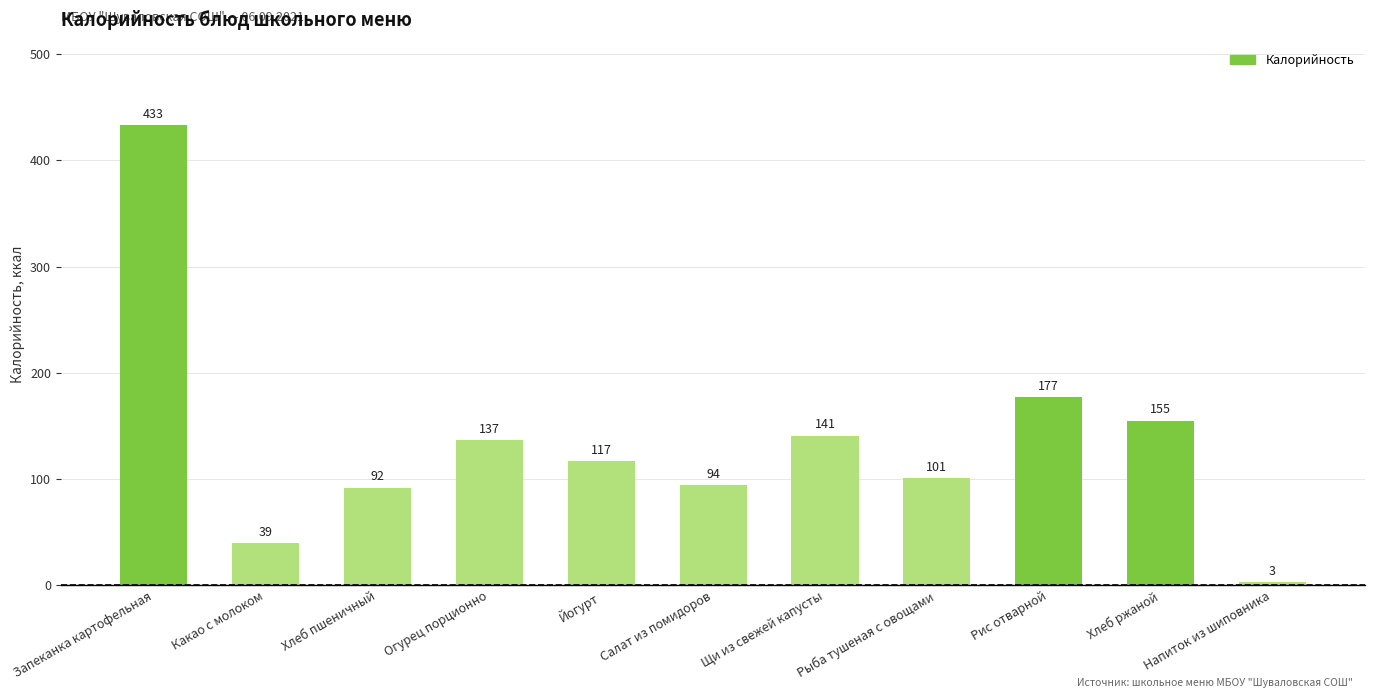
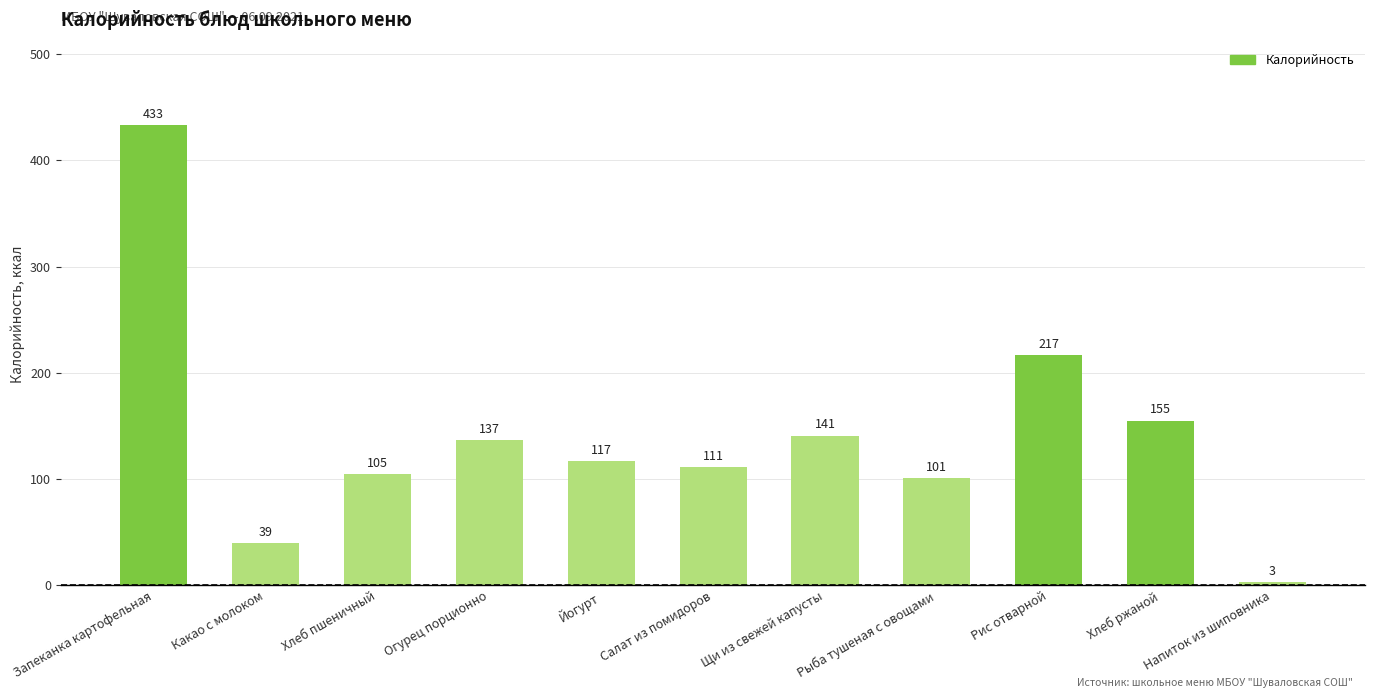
Хлеб пшеничный: 92 -> 105
Салат из помидоров: 94 -> 111
Рис отварной: 177 -> 217
